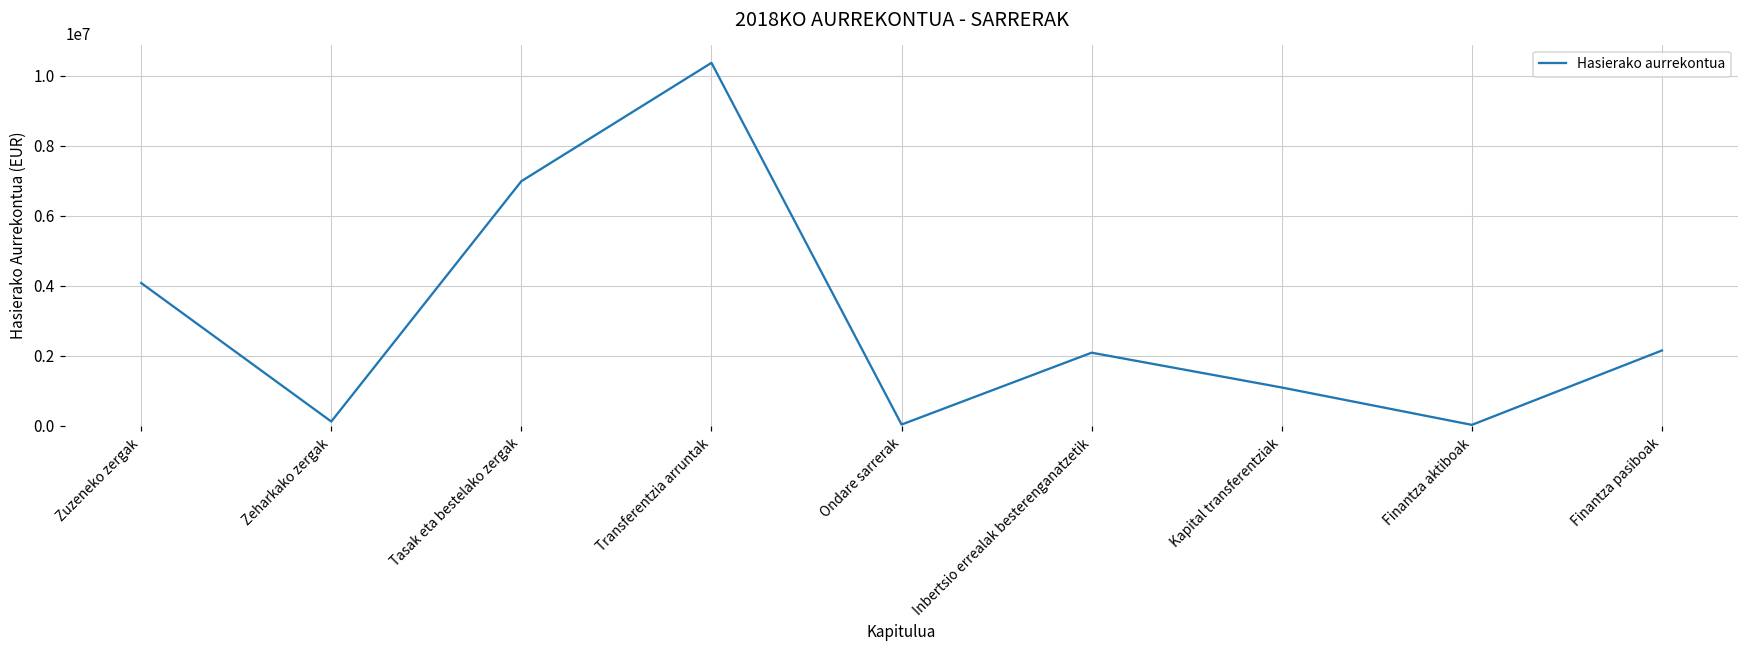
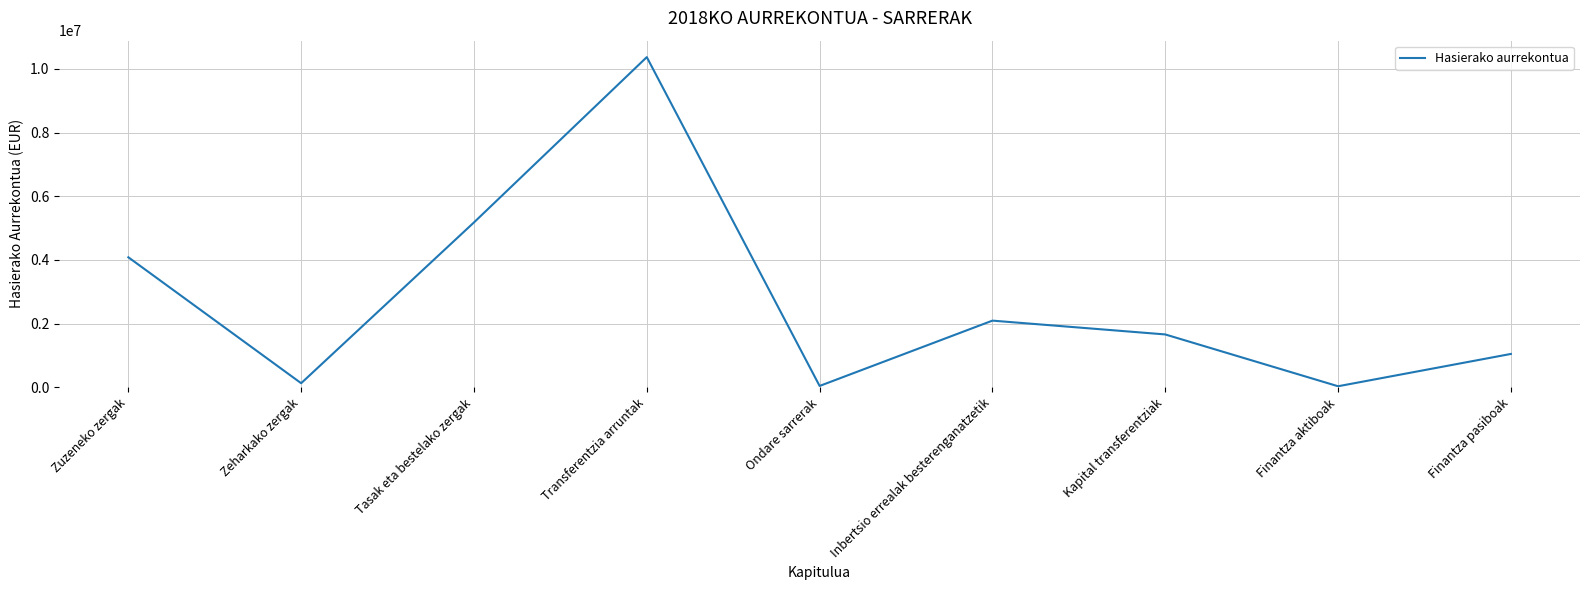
Tasak eta bestelako zergak: 7000000 -> 5200000
Kapital transferentziak: 1100000 -> 1700000
Finantza pasiboak: 2200000 -> 1000000
